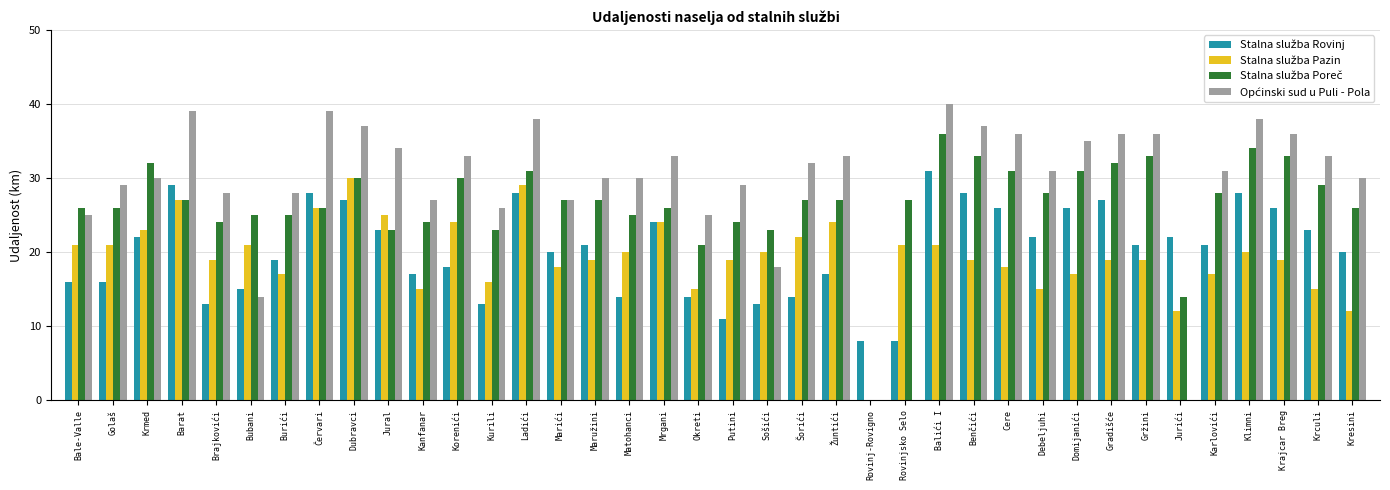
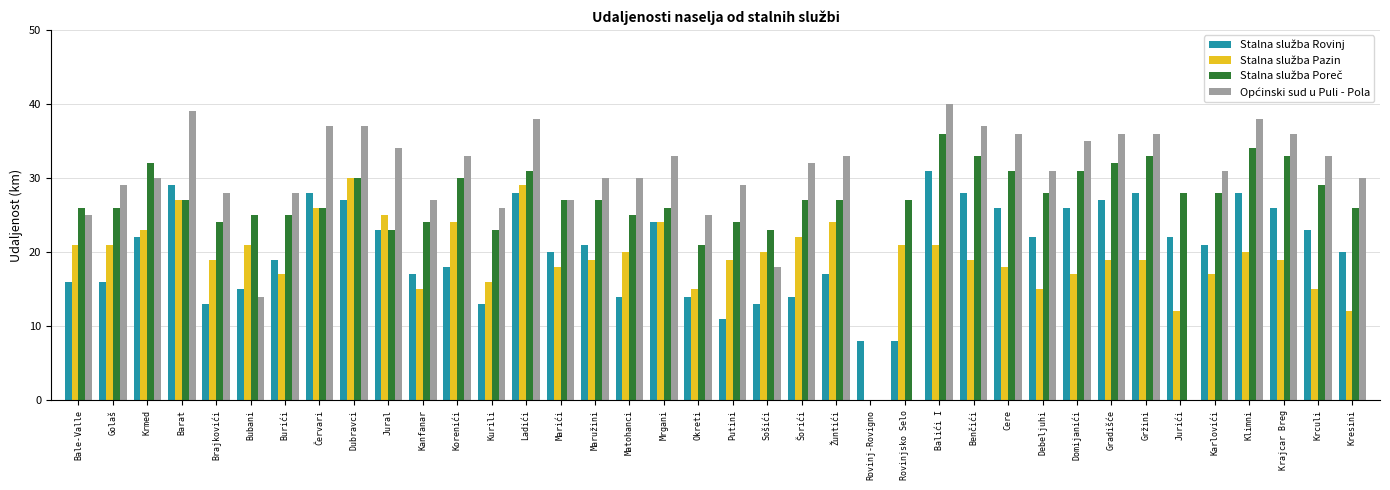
Općinski sud u Puli - Pola, Červari: 39 -> 37
Stalna služba Rovinj, Gržini: 21 -> 28
Stalna služba Poreč, Jurići: 14 -> 28
